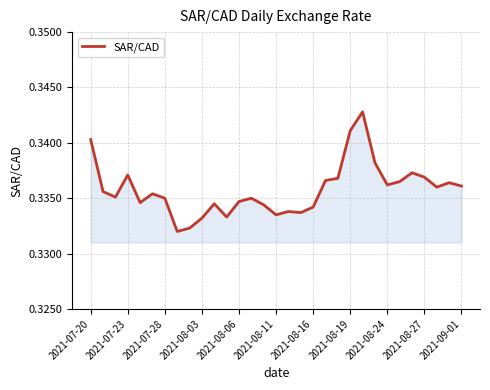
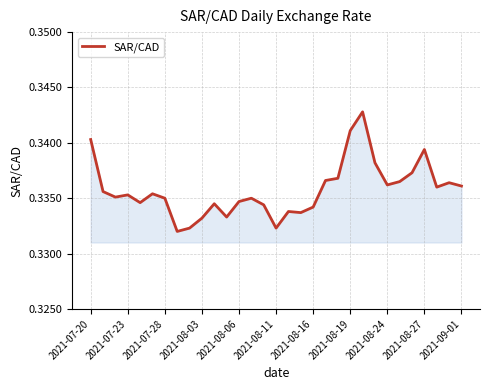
2021-07-23: 0.3371 -> 0.3353
2021-08-11: 0.3335 -> 0.3323
2021-08-27: 0.3369 -> 0.3394
